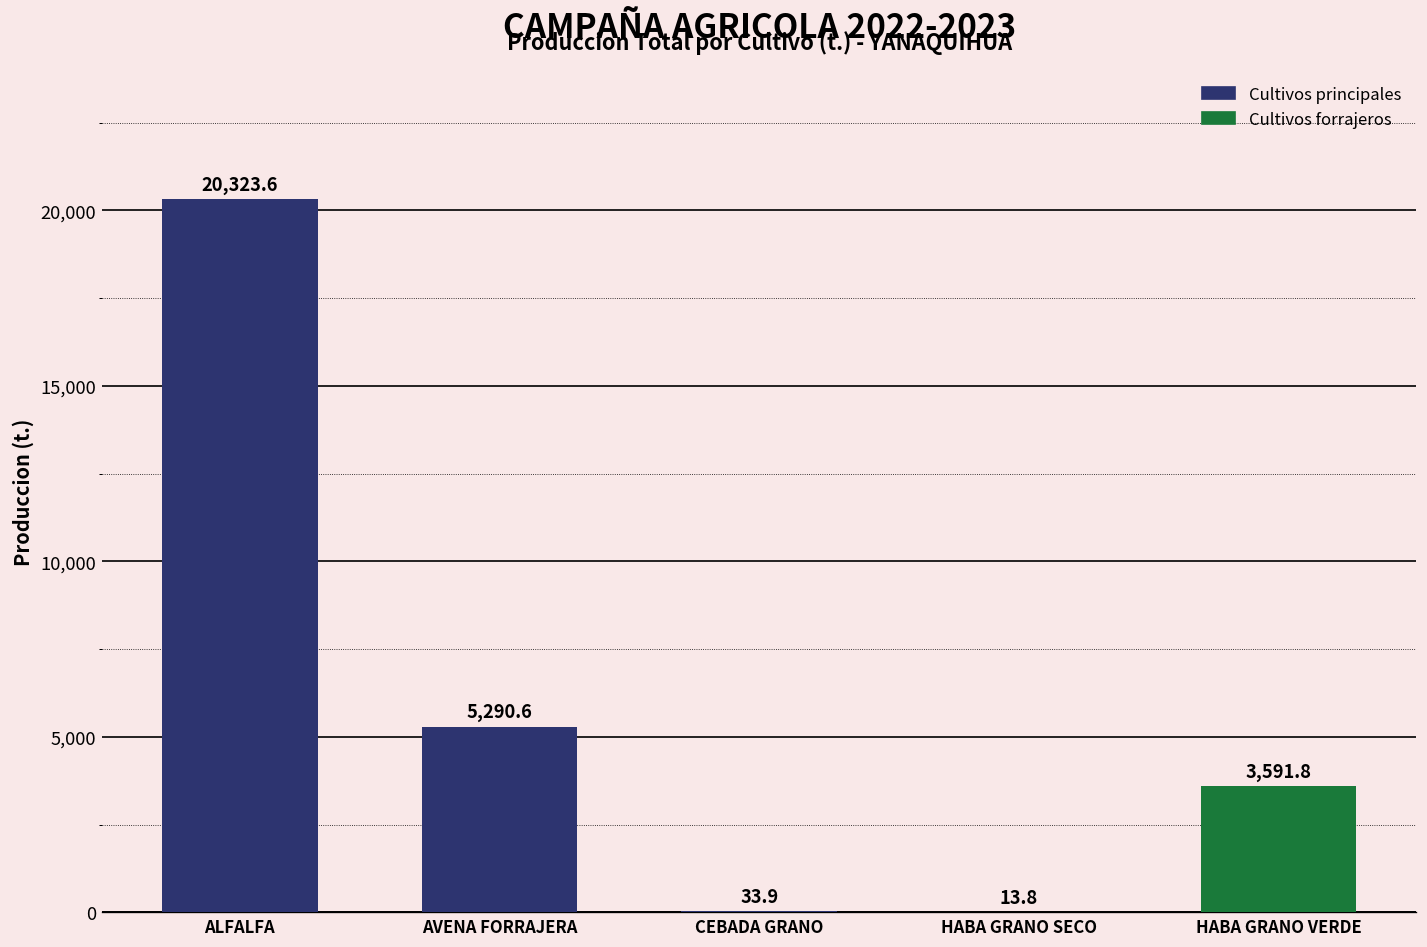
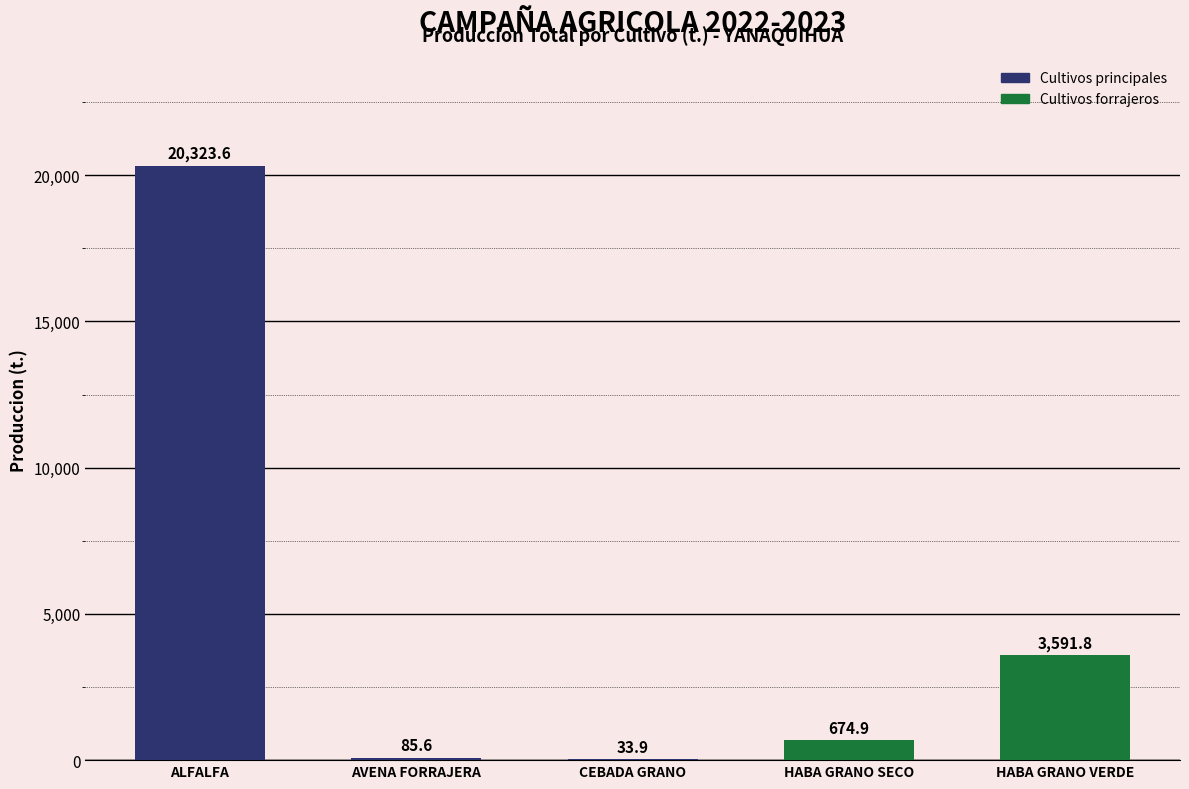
AVENA FORRAJERA: 5,290.6 -> 85.6
HABA GRANO SECO: 13.8 -> 674.9
